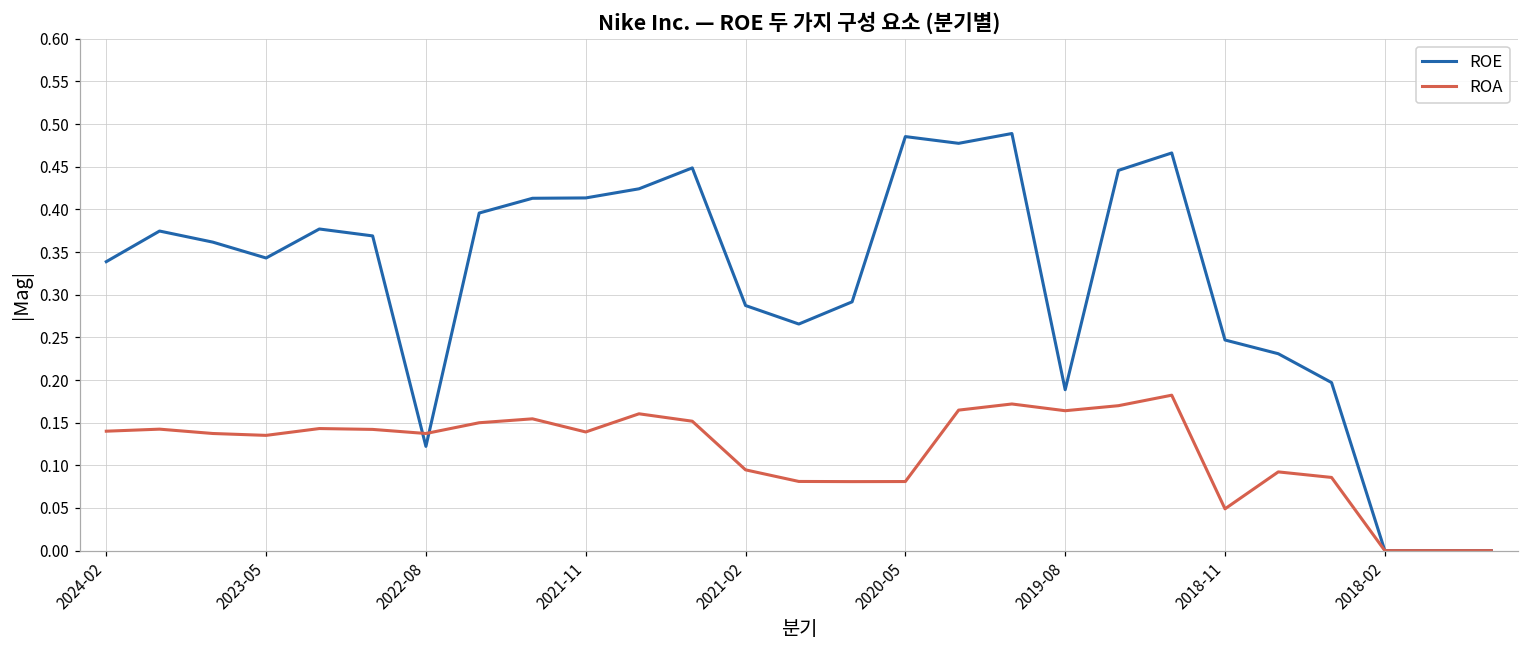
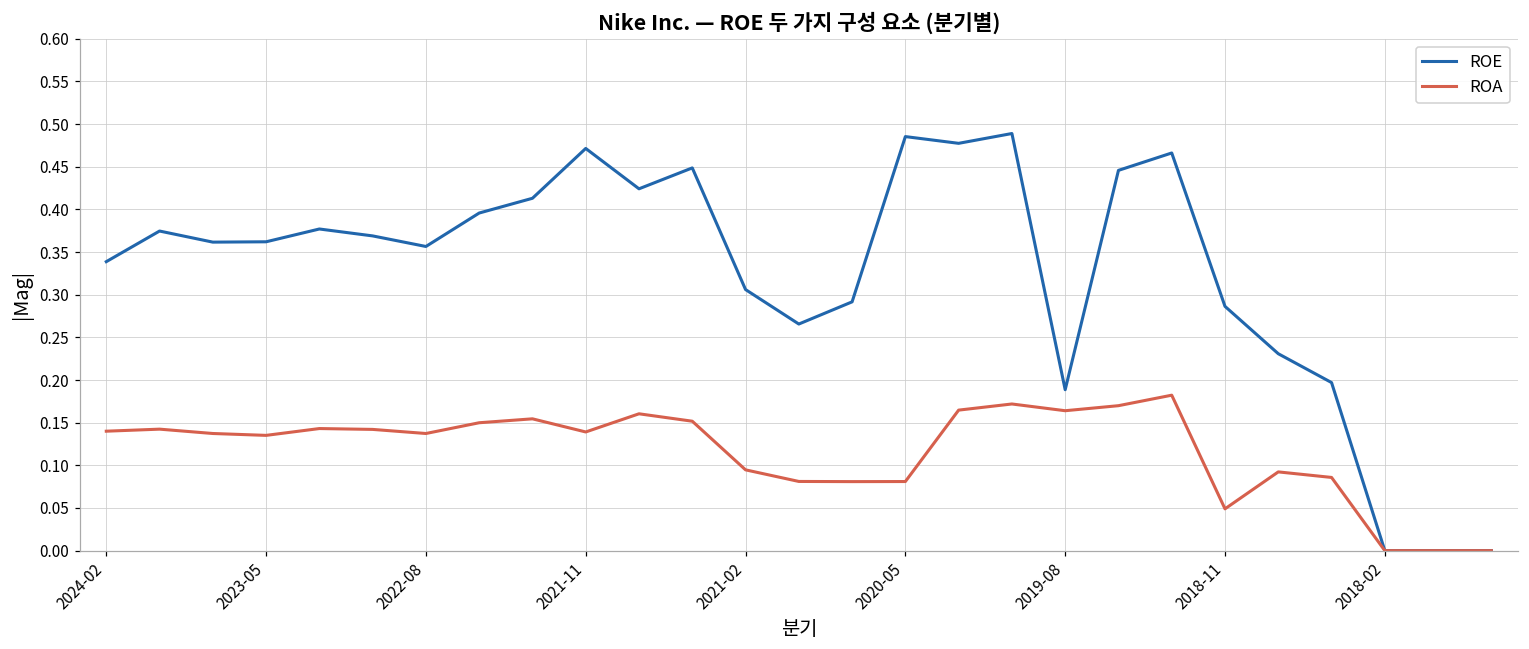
ROE, 2023-05: 0.34 -> 0.36
ROE, 2022-08: 0.12 -> 0.36
ROE, 2021-11: 0.41 -> 0.47
ROE, 2021-02: 0.29 -> 0.31
ROE, 2018-11: 0.25 -> 0.29
